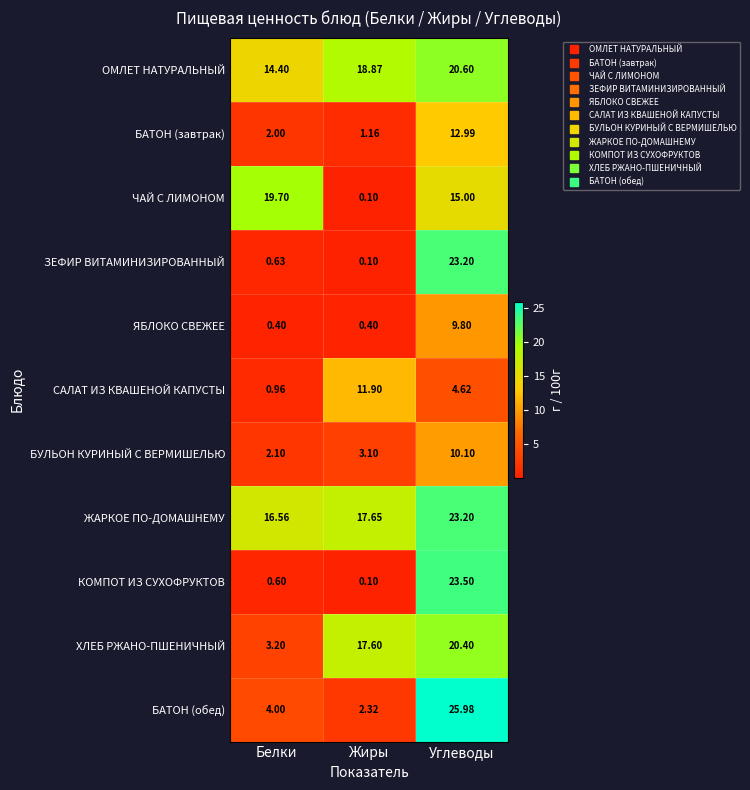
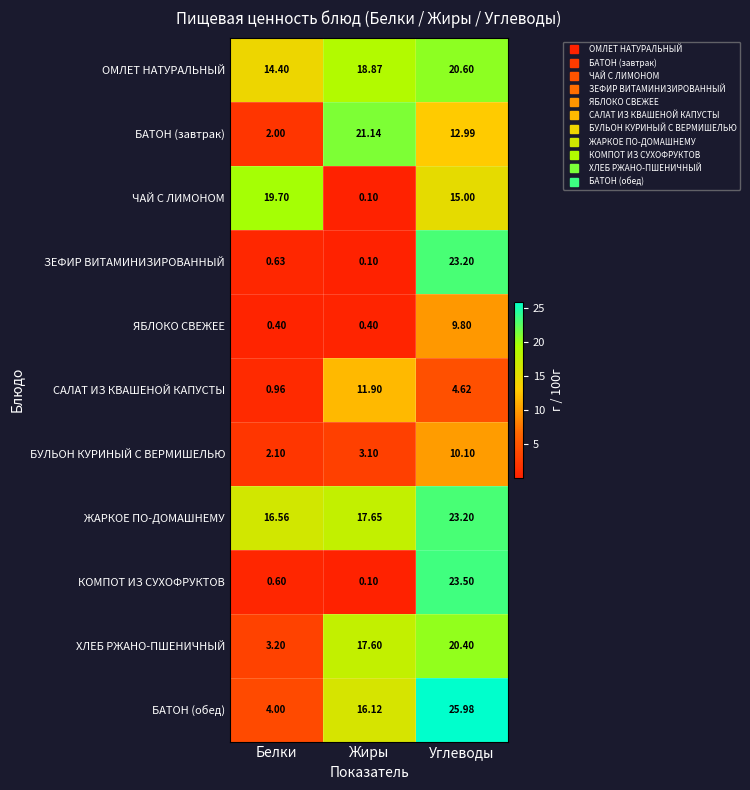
БАТОН (завтрак), Жиры: 1.16 -> 21.14
БАТОН (обед), Жиры: 2.32 -> 16.12
